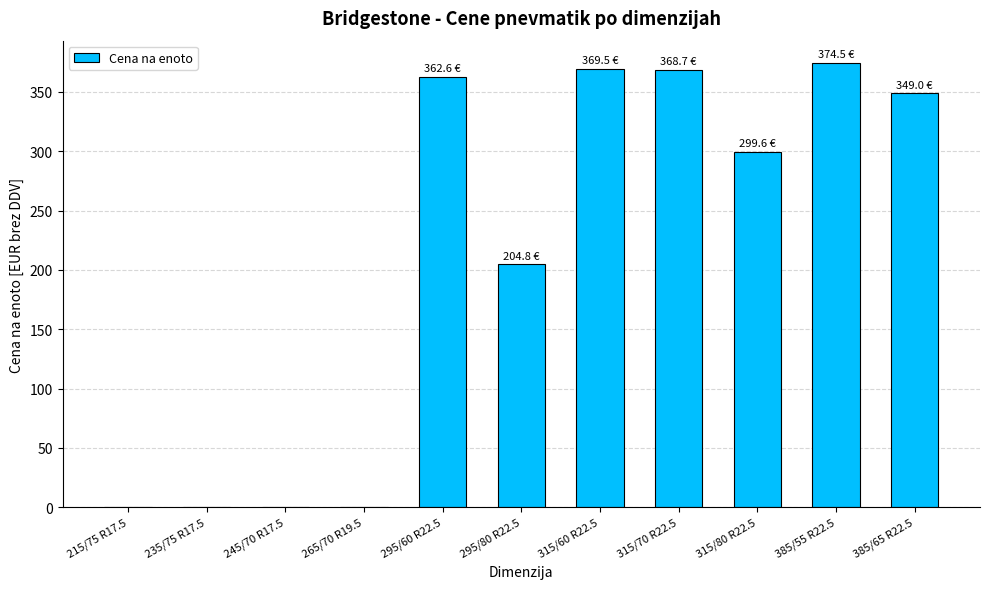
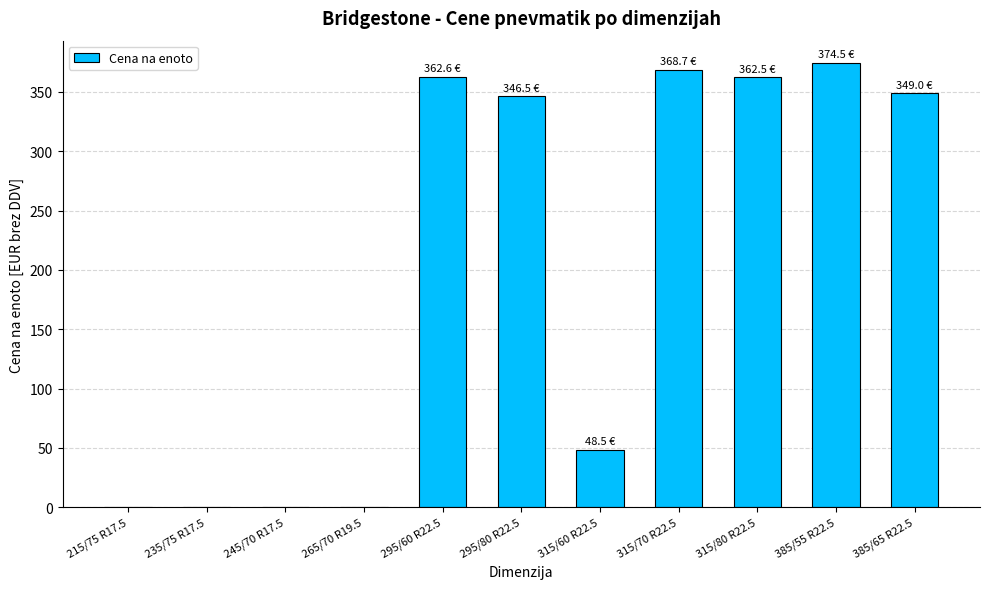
295/80 R22.5: 204.8 -> 346.5
315/60 R22.5: 369.5 -> 48.5
315/80 R22.5: 299.6 -> 362.5
